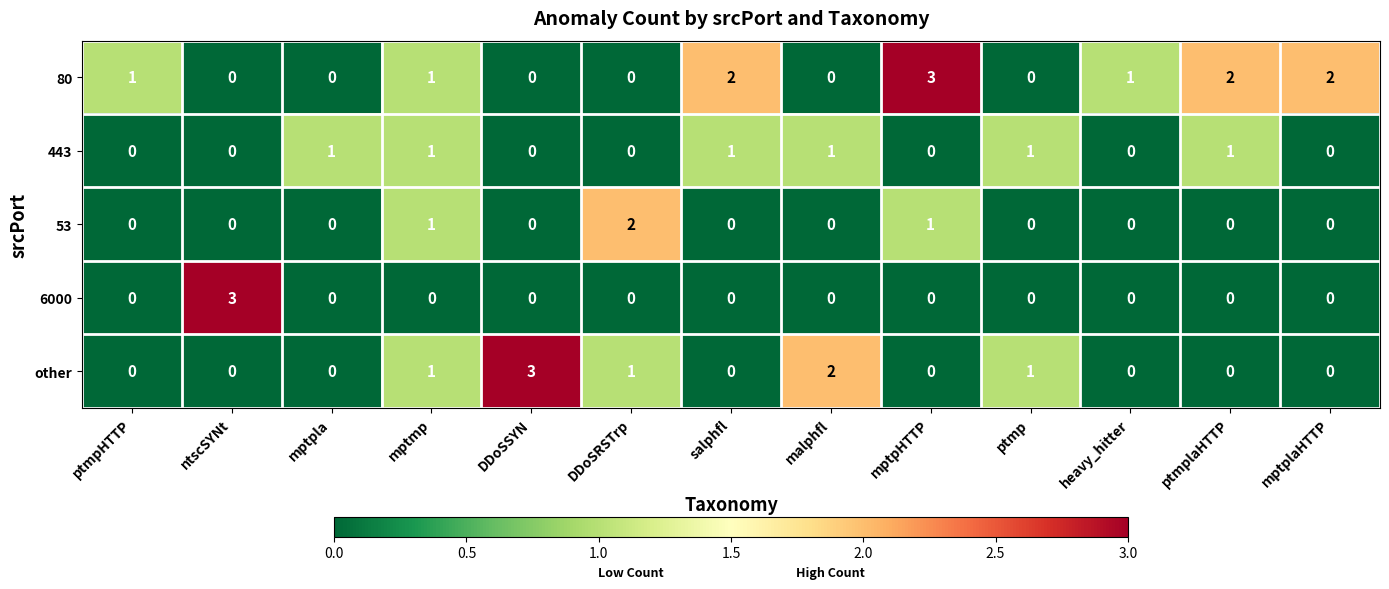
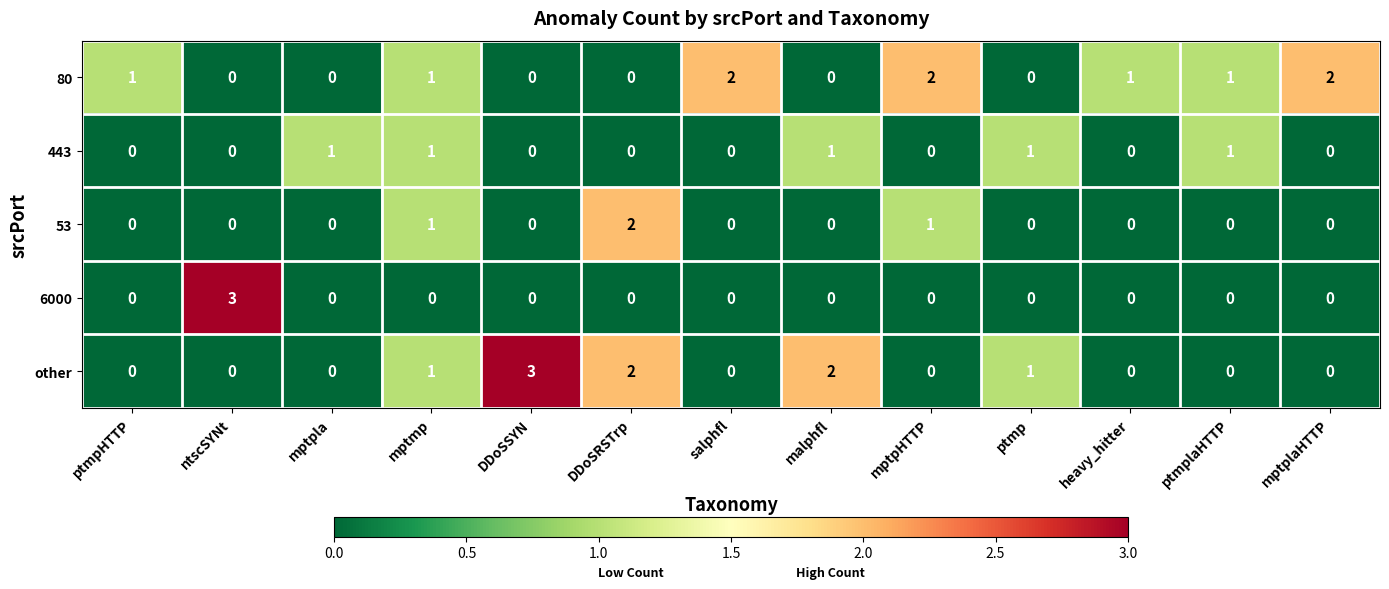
80, mptpHTTP: 3 -> 2
80, ptmplaHTTP: 2 -> 1
443, salphfl: 1 -> 0
other, DDoSRSTrp: 1 -> 2
